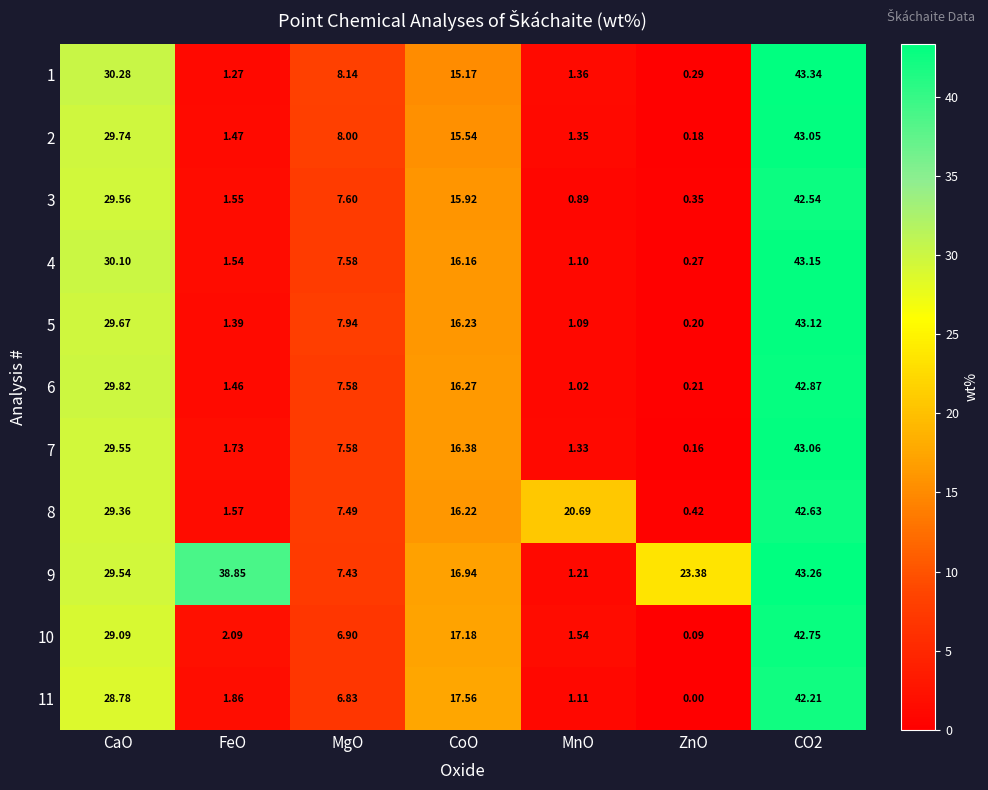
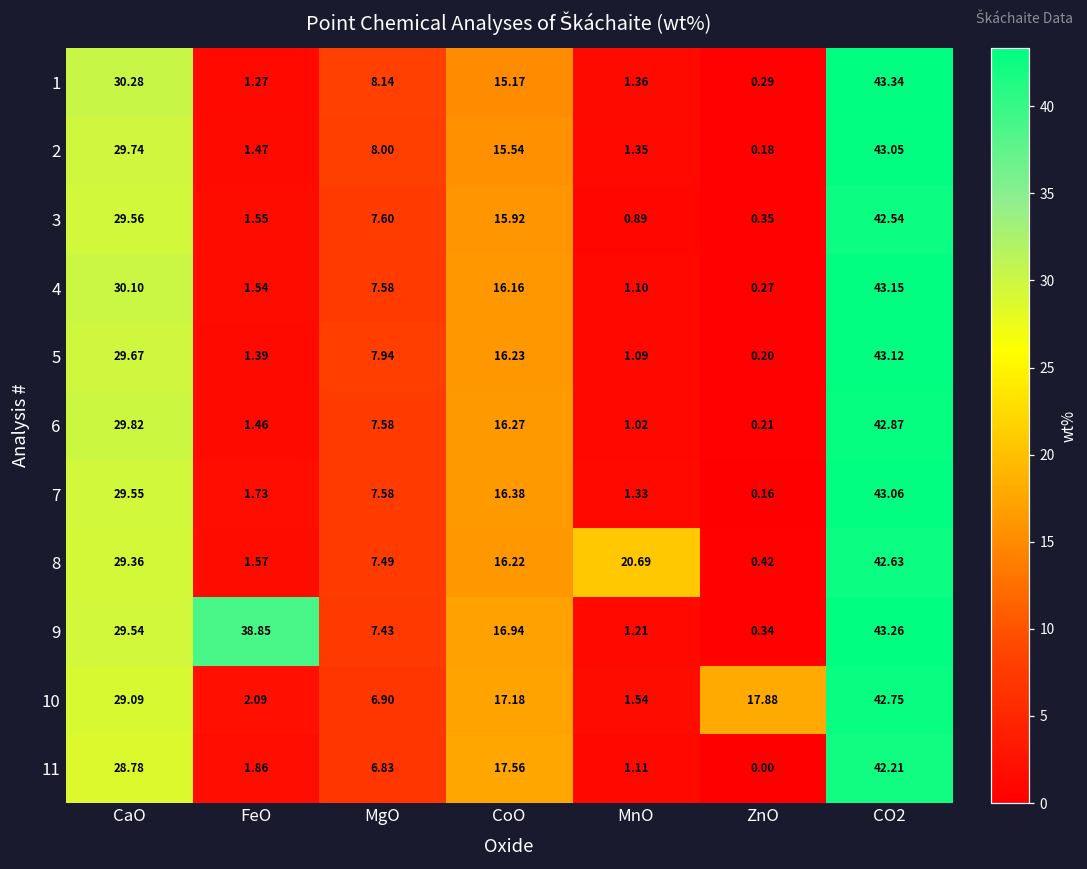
9, ZnO: 23.38 -> 0.34
10, ZnO: 0.09 -> 17.88
